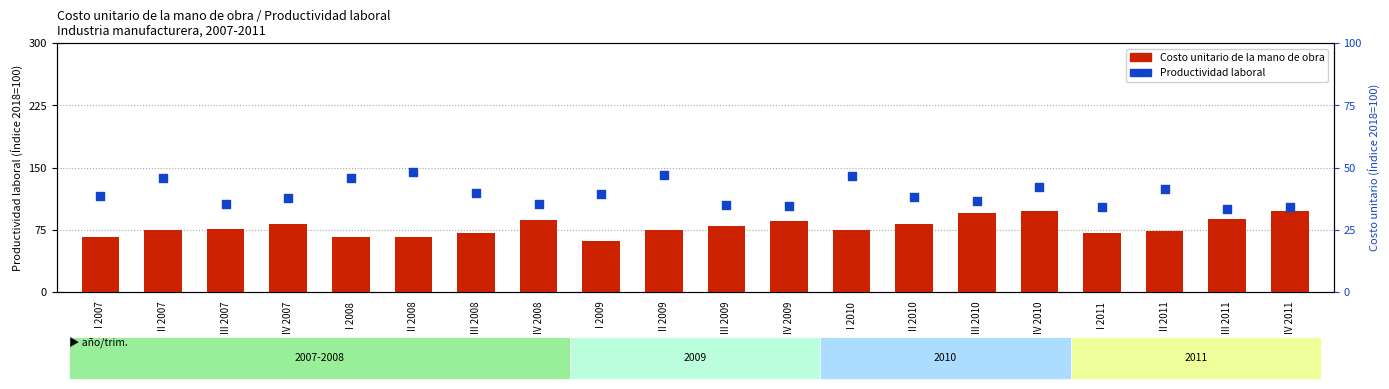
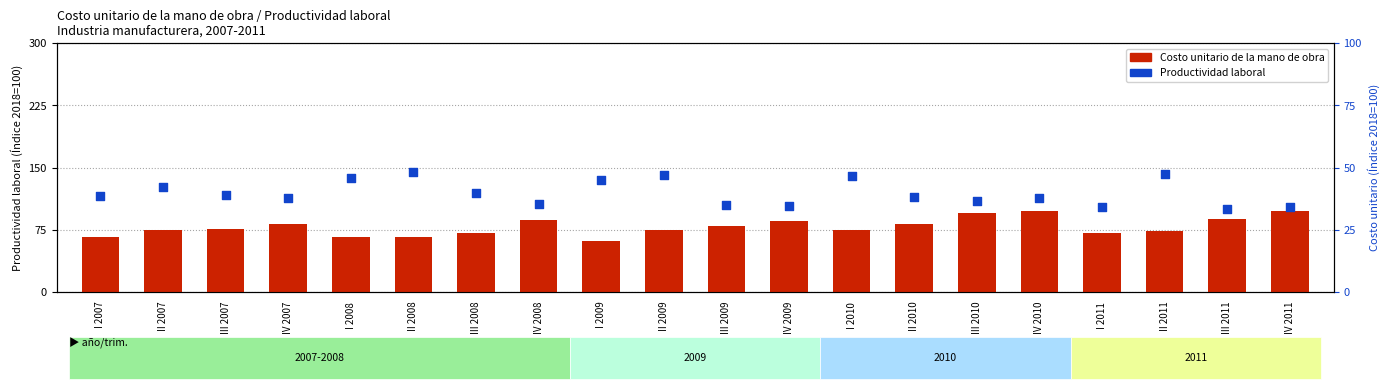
Productividad laboral, II 2007: 46 -> 42
Productividad laboral, III 2007: 35 -> 39
Productividad laboral, I 2009: 40 -> 45
Productividad laboral, IV 2010: 42 -> 38
Productividad laboral, II 2011: 41 -> 47
